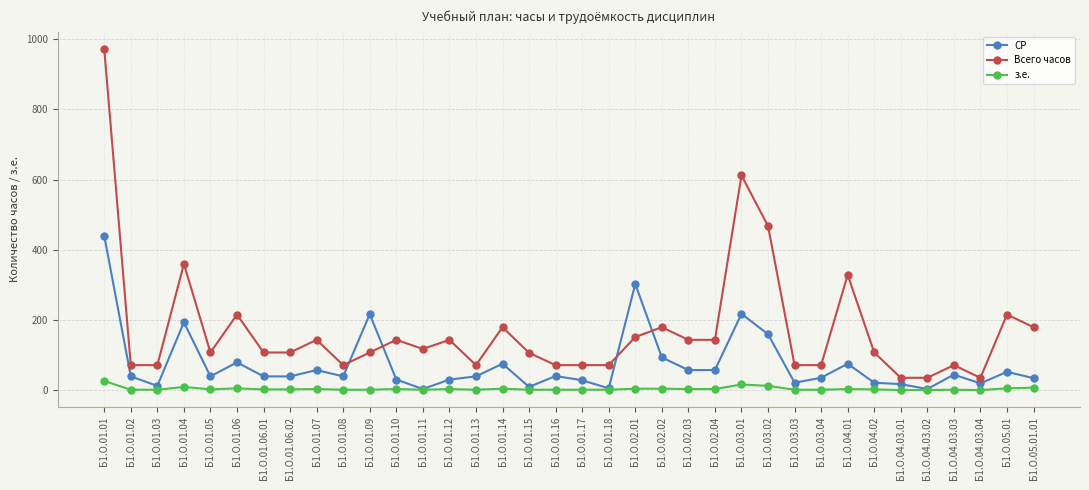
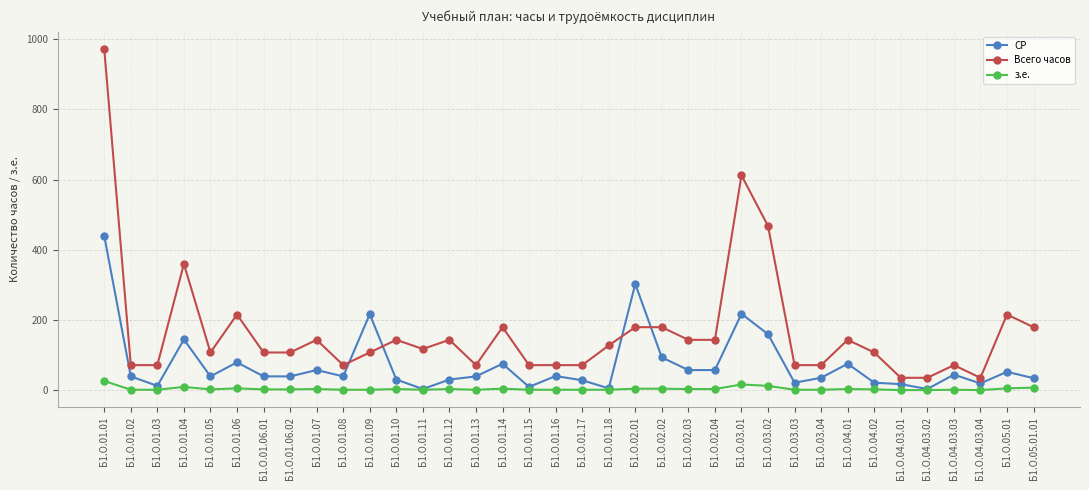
СР, Б1.О.01.04: 190 -> 150
Всего часов, Б1.О.01.15: 110 -> 70
Всего часов, Б1.О.01.18: 70 -> 130
Всего часов, Б1.О.02.01: 150 -> 180
Всего часов, Б1.О.04.01: 330 -> 140
